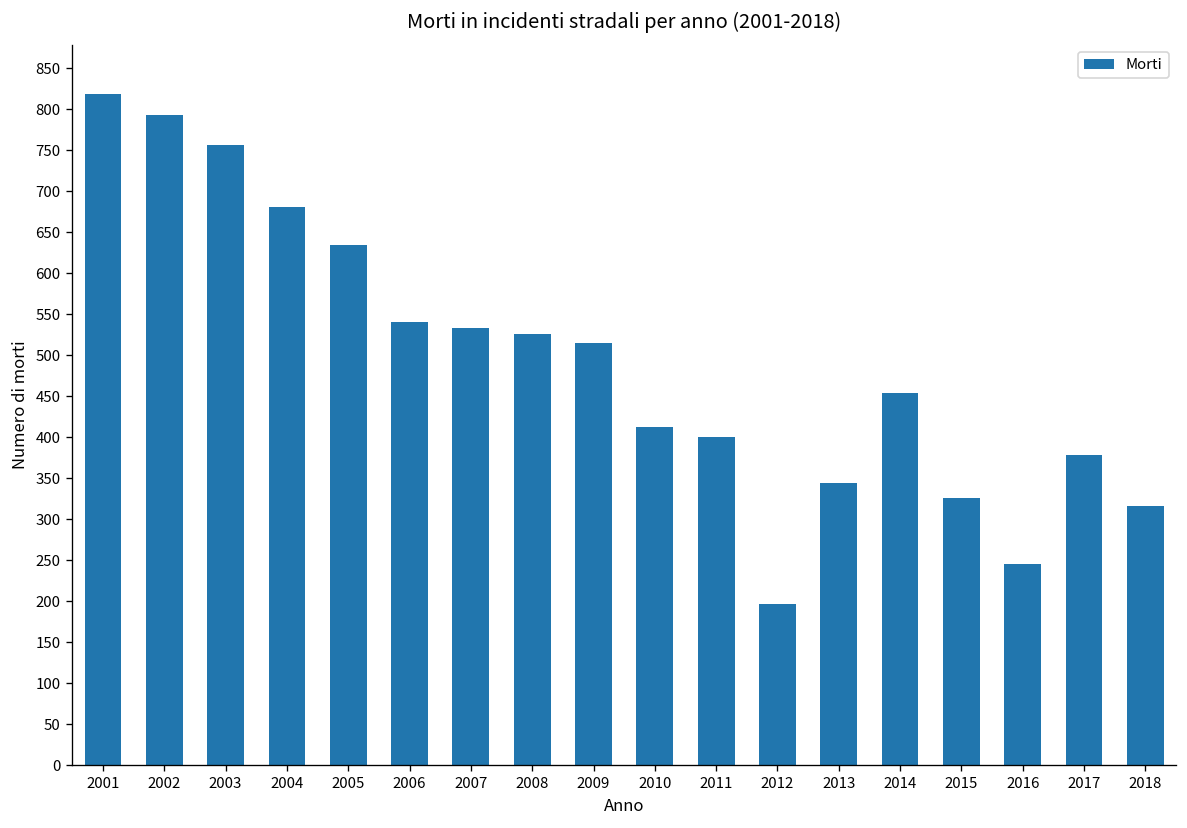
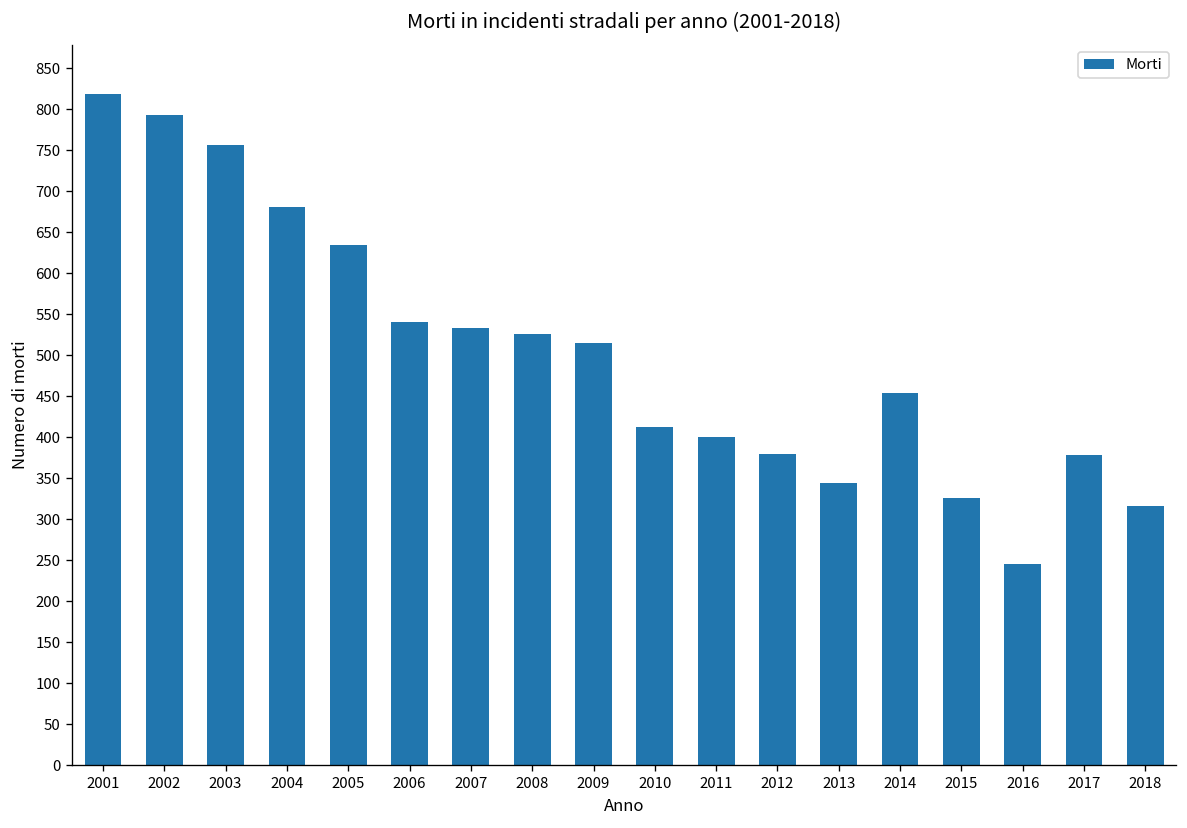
2012: 200 -> 380
